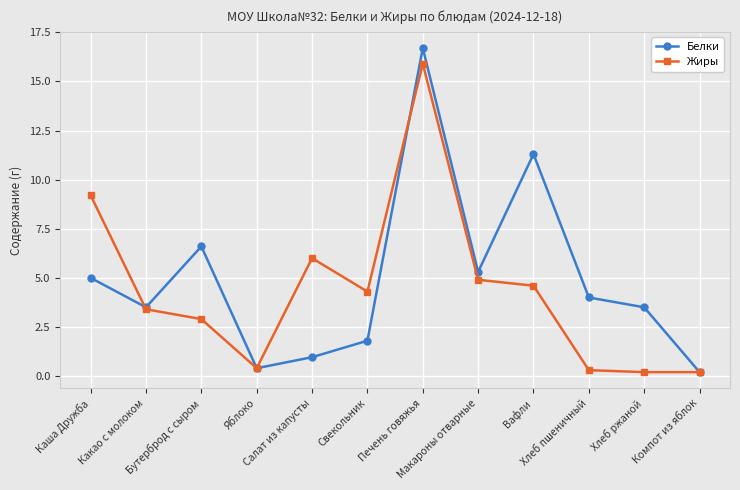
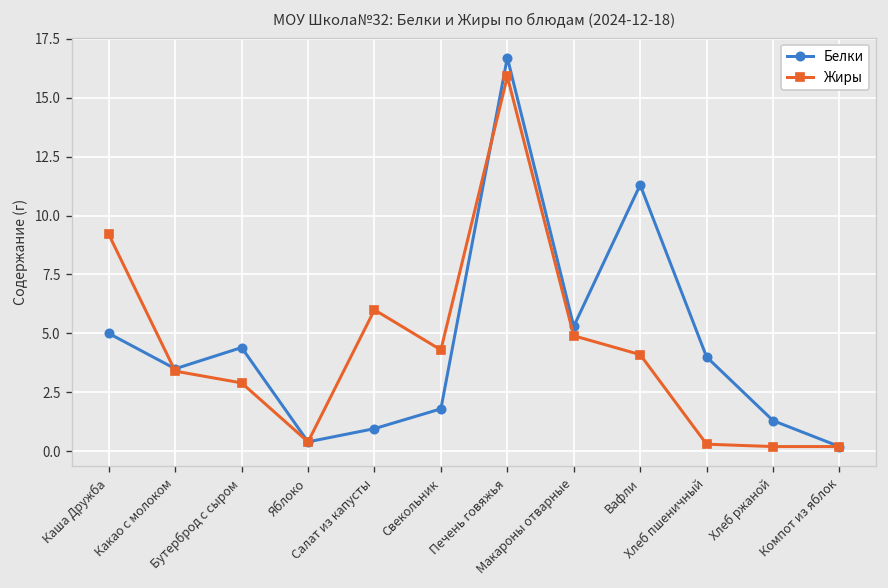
Белки, Бутерброд с сыром: 6.6 -> 4.4
Жиры, Вафли: 4.6 -> 4.1
Белки, Хлеб ржаной: 3.5 -> 1.3
